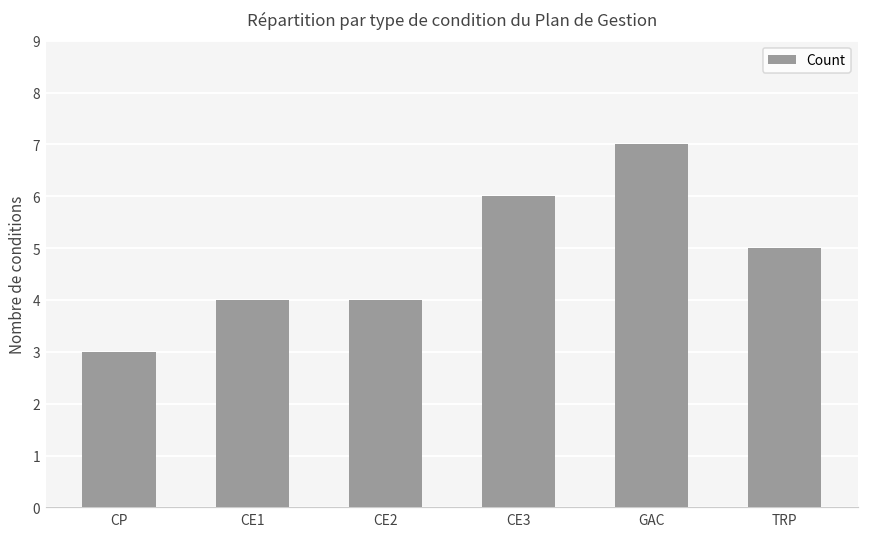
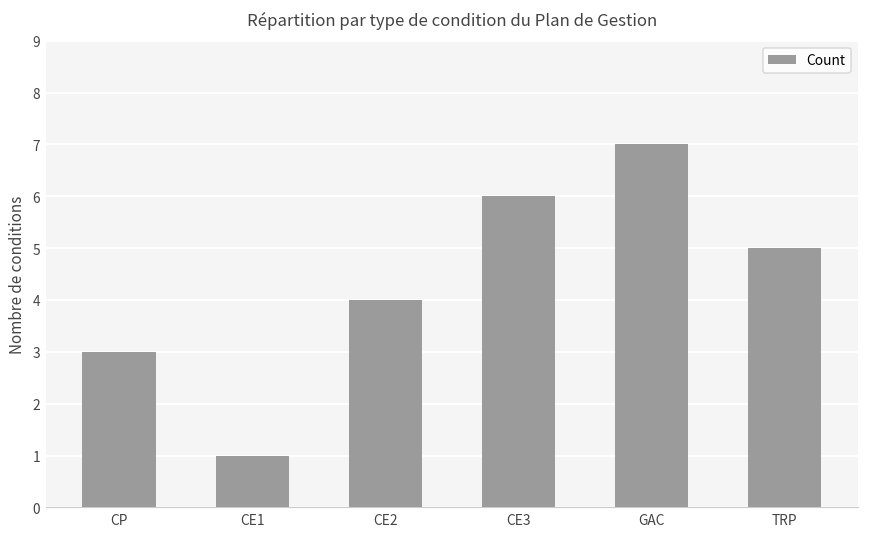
CE1: 4 -> 1
